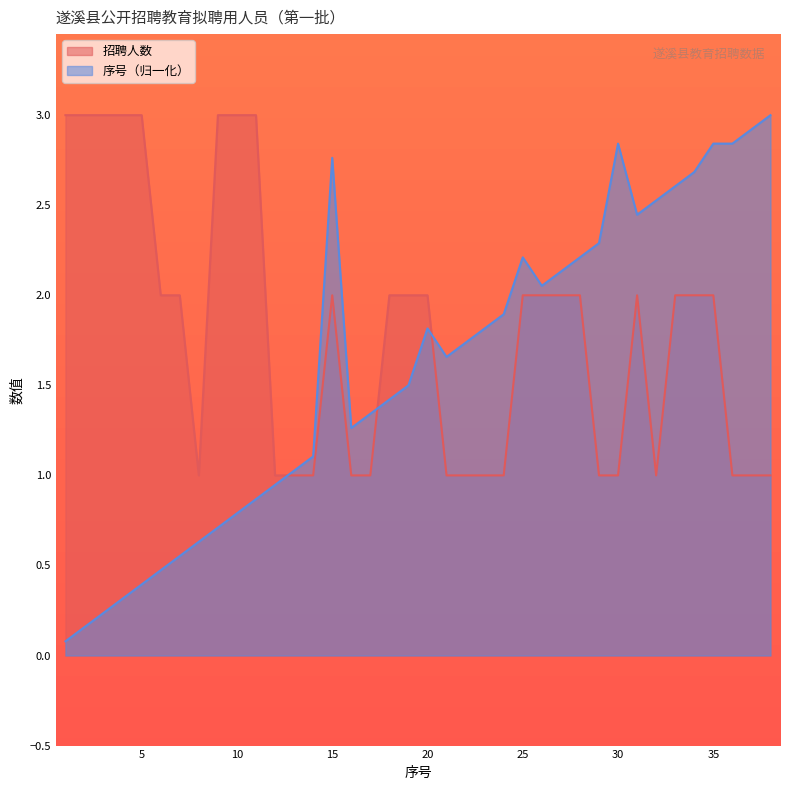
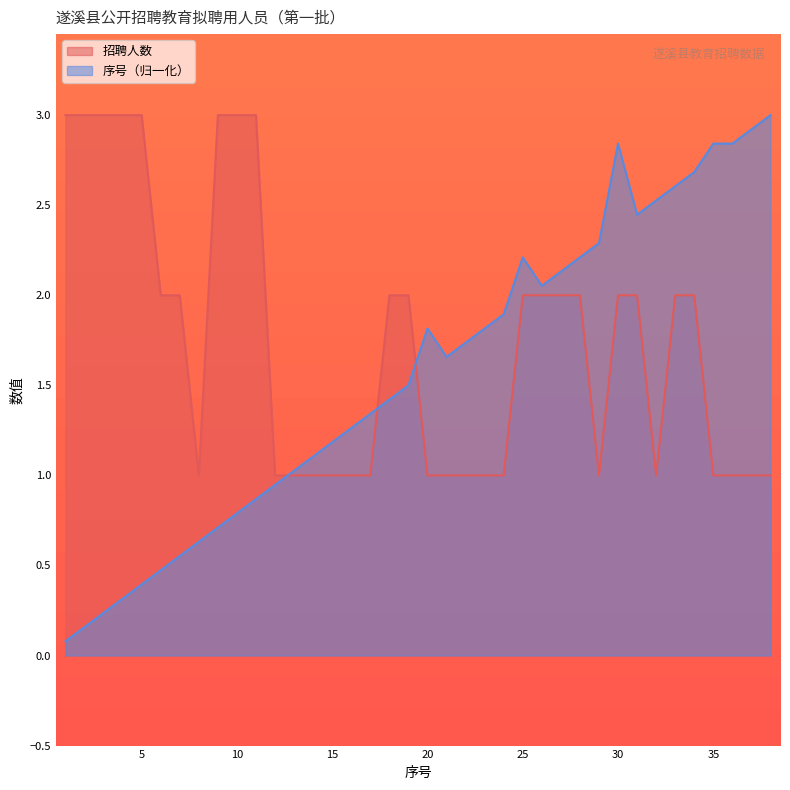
招聘人数, 15: 2 -> 1
序号（归一化）, 15: 2.76 -> 1.18
招聘人数, 20: 2 -> 1
招聘人数, 30: 1 -> 2
招聘人数, 35: 2 -> 1
